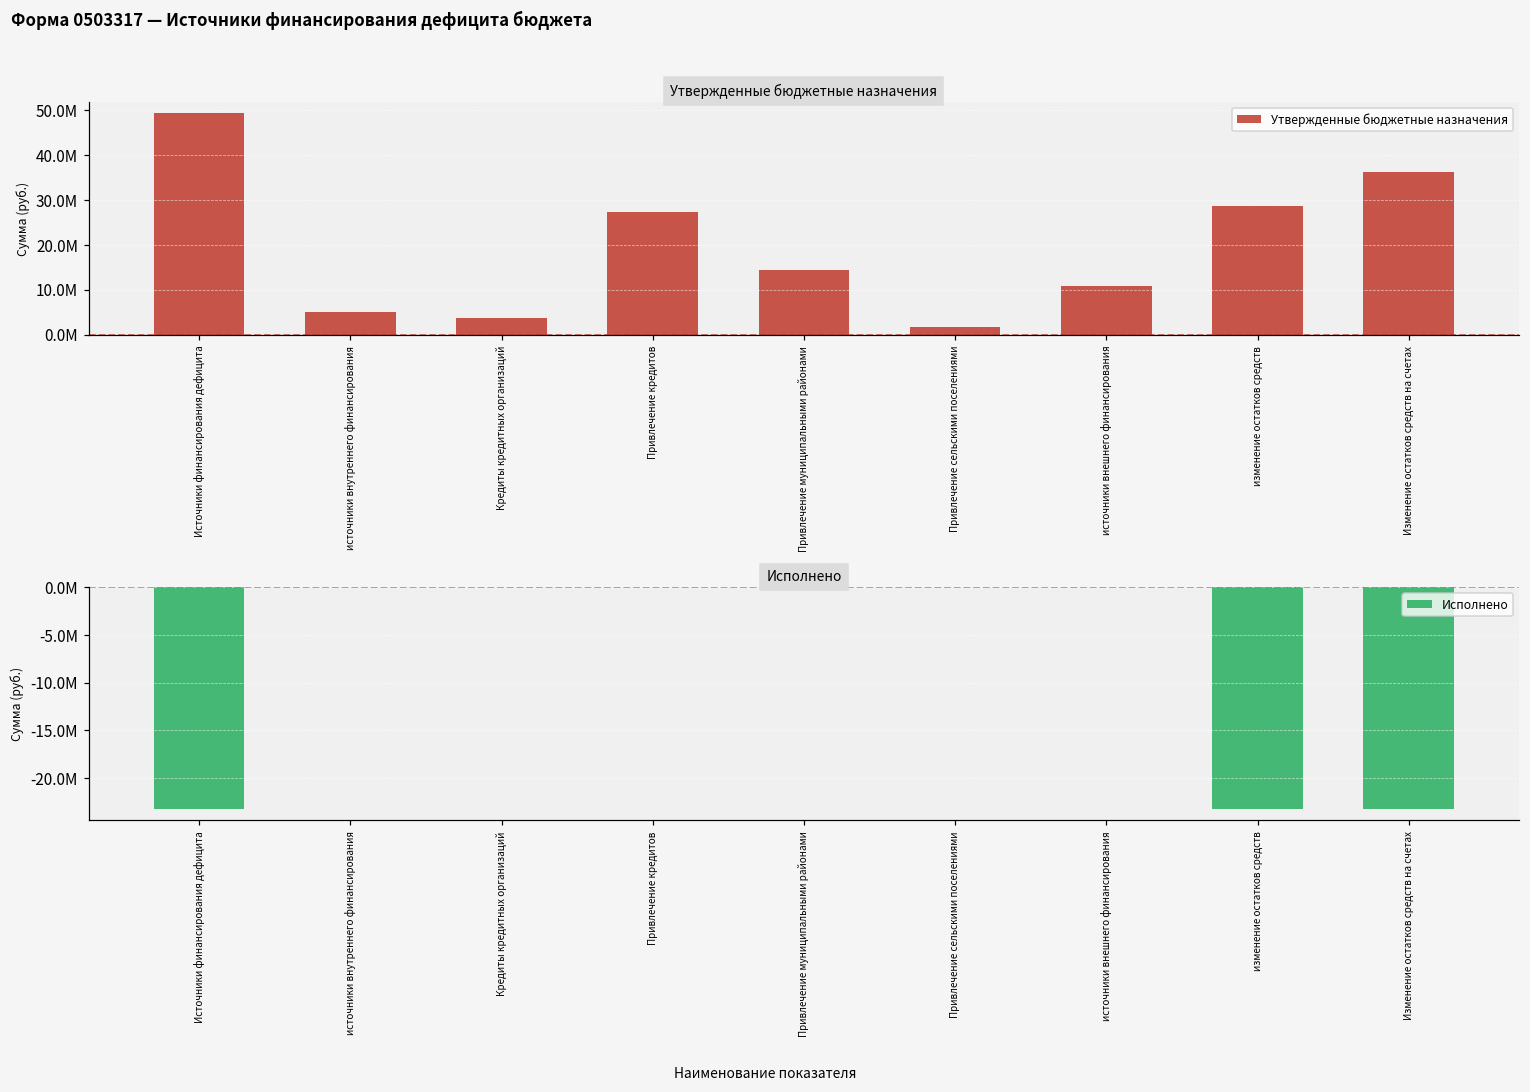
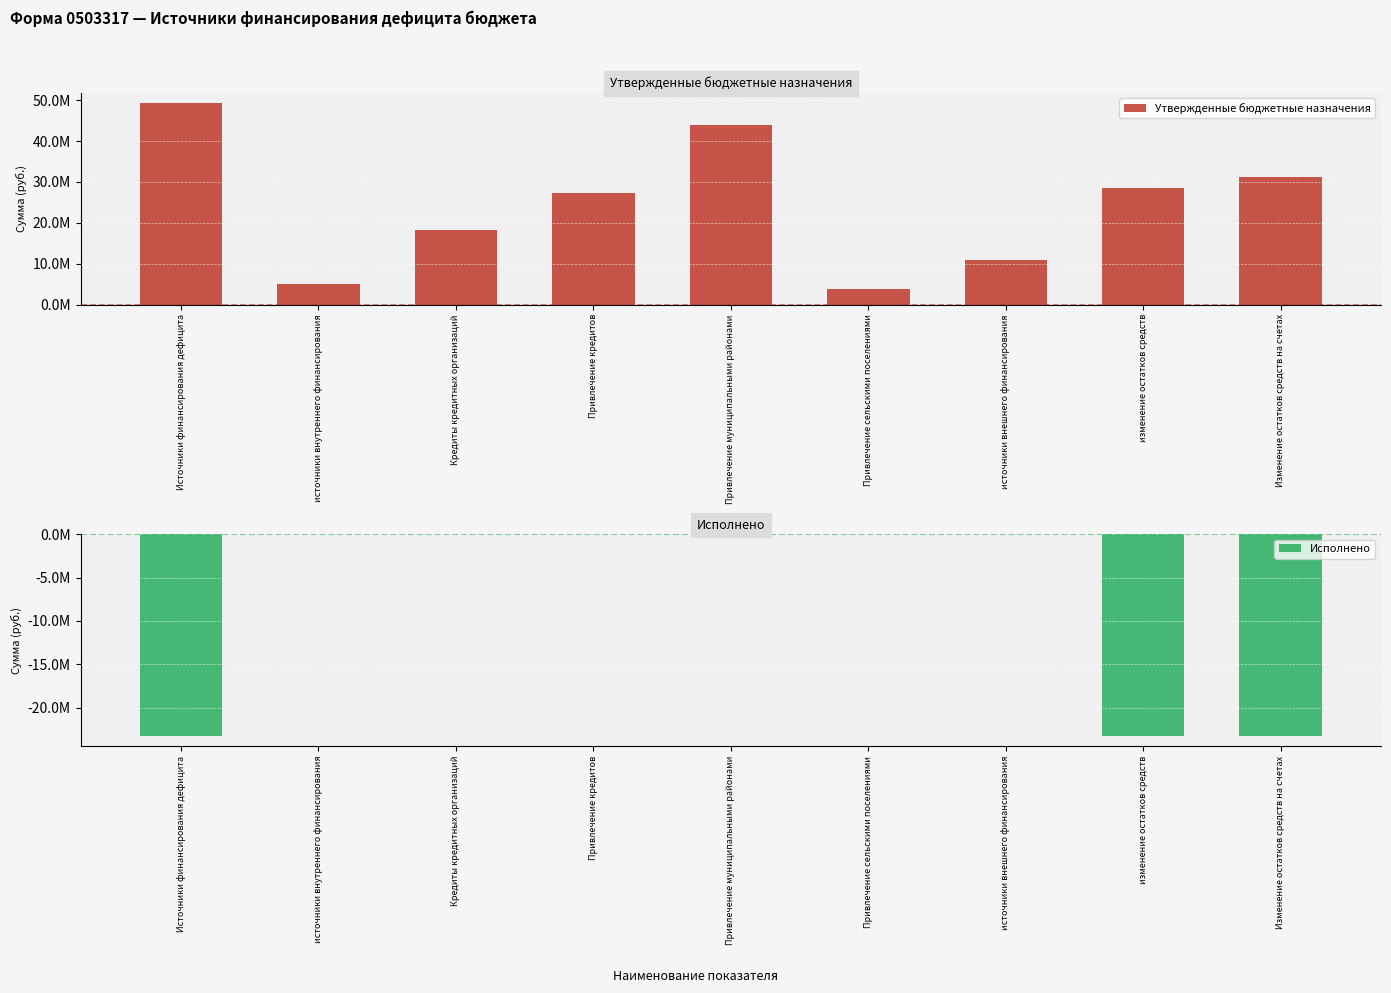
Утвержденные бюджетные назначения, Кредиты кредитных организаций: 4000000 -> 18000000
Утвержденные бюджетные назначения, Привлечение муниципальными районами: 14000000 -> 44000000
Утвержденные бюджетные назначения, Привлечение сельскими поселениями: 2000000 -> 4000000
Утвержденные бюджетные назначения, Изменение остатков средств на счетах: 36000000 -> 31000000
